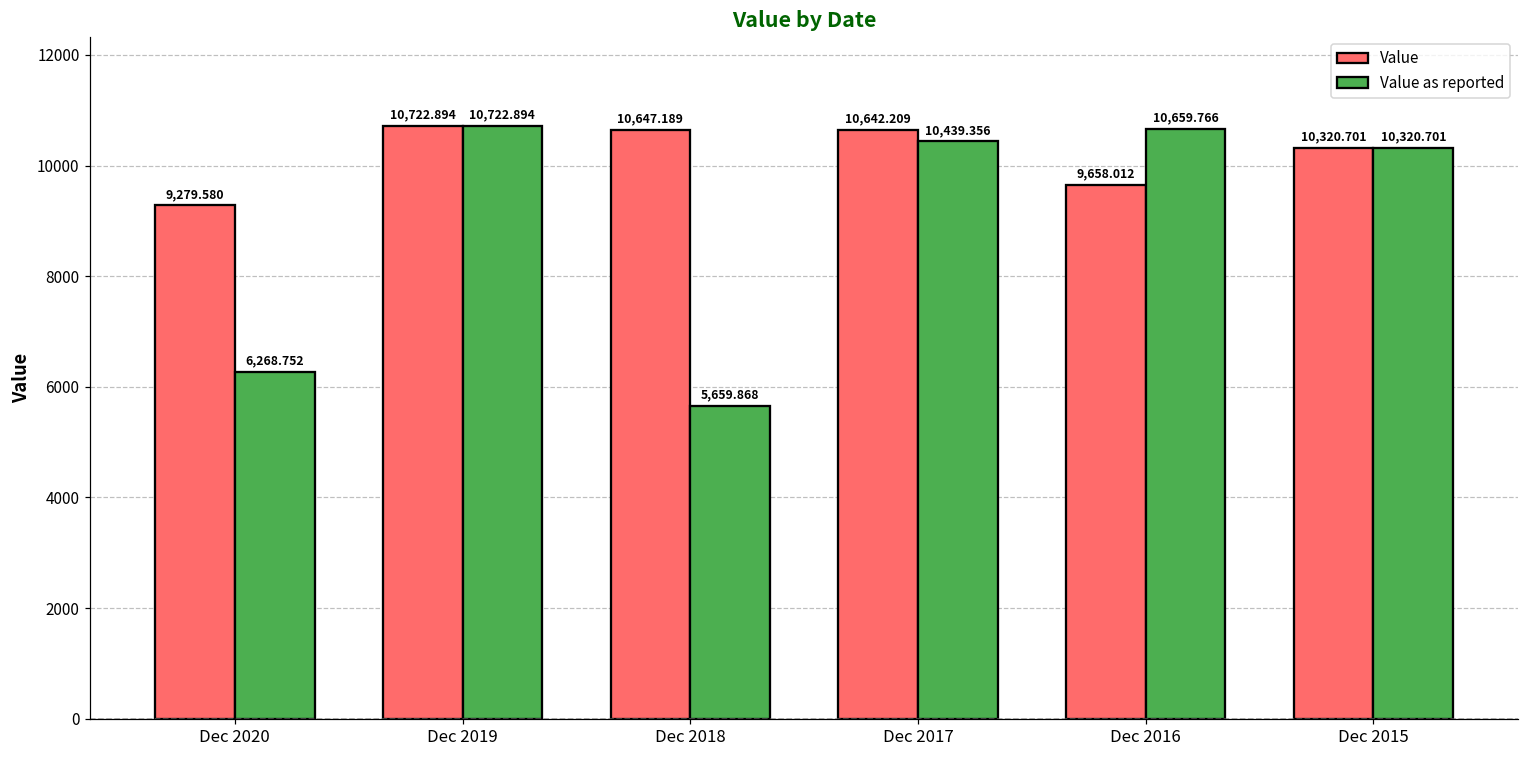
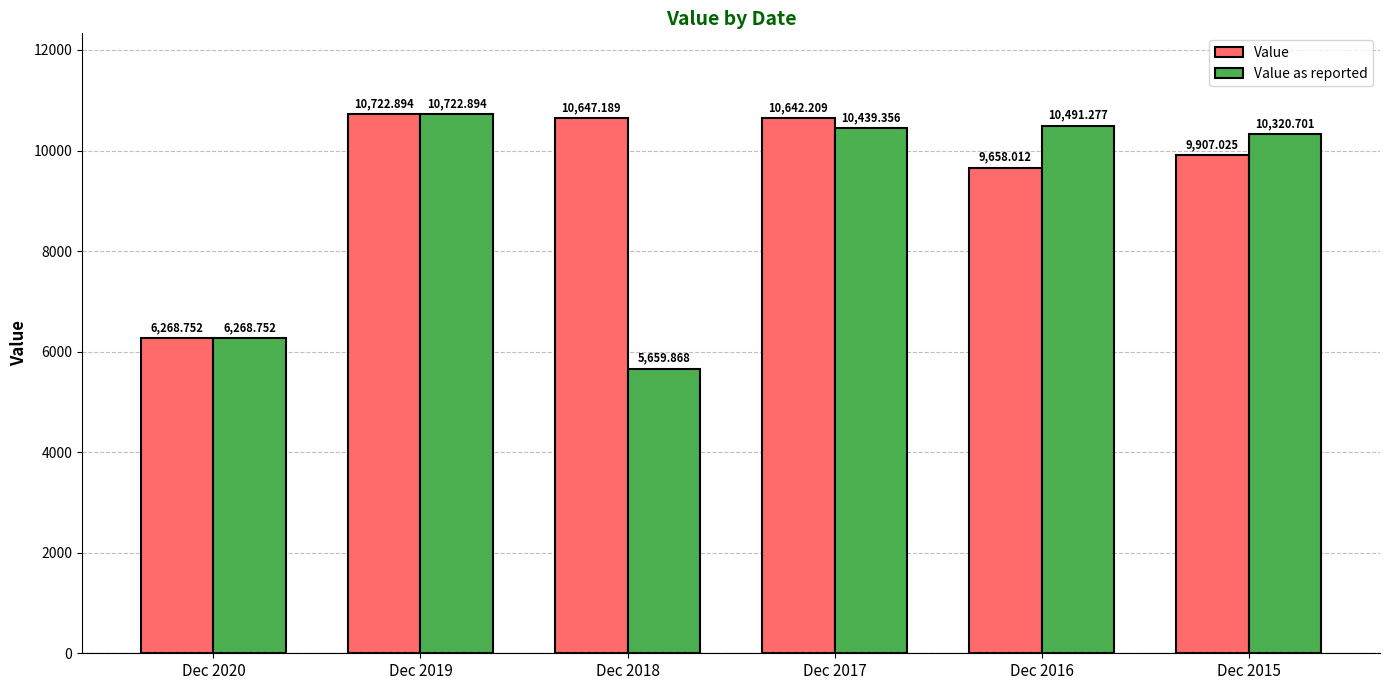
Value, Dec 2020: 9,279.580 -> 6,268.752
Value as reported, Dec 2016: 10,659.766 -> 10,491.277
Value, Dec 2015: 10,320.701 -> 9,907.025
